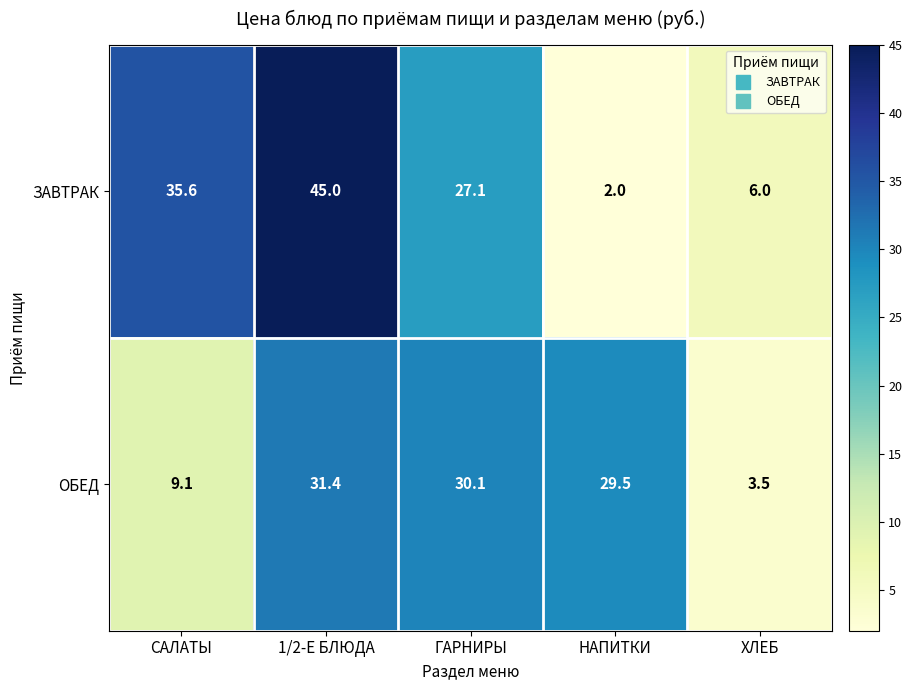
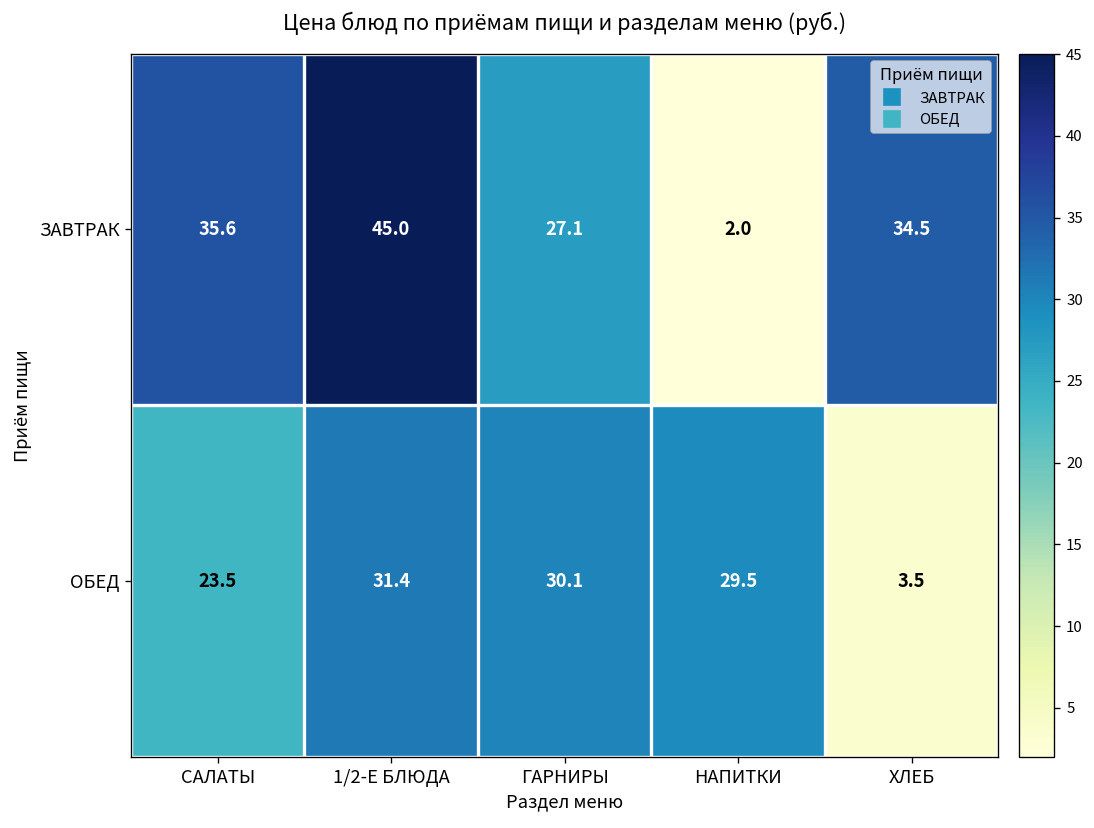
ЗАВТРАК, ХЛЕБ: 6.0 -> 34.5
ОБЕД, САЛАТЫ: 9.1 -> 23.5
